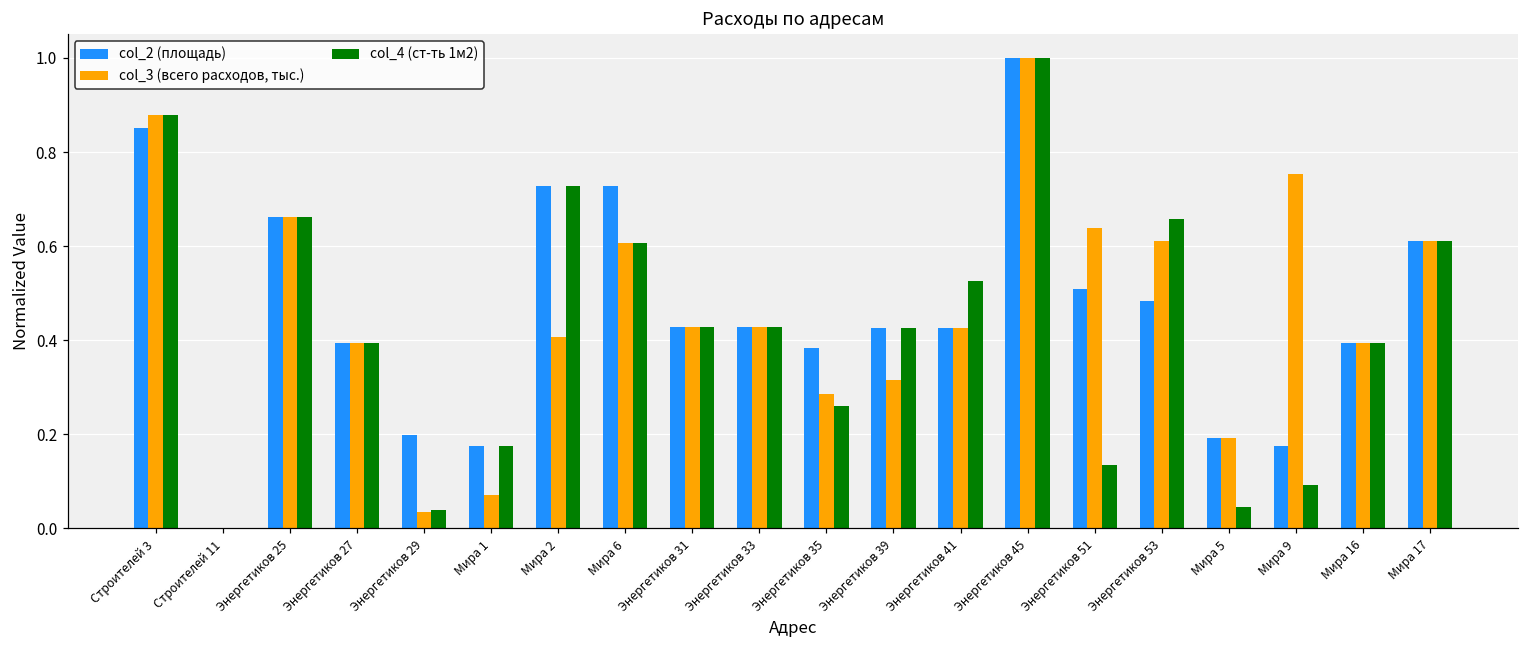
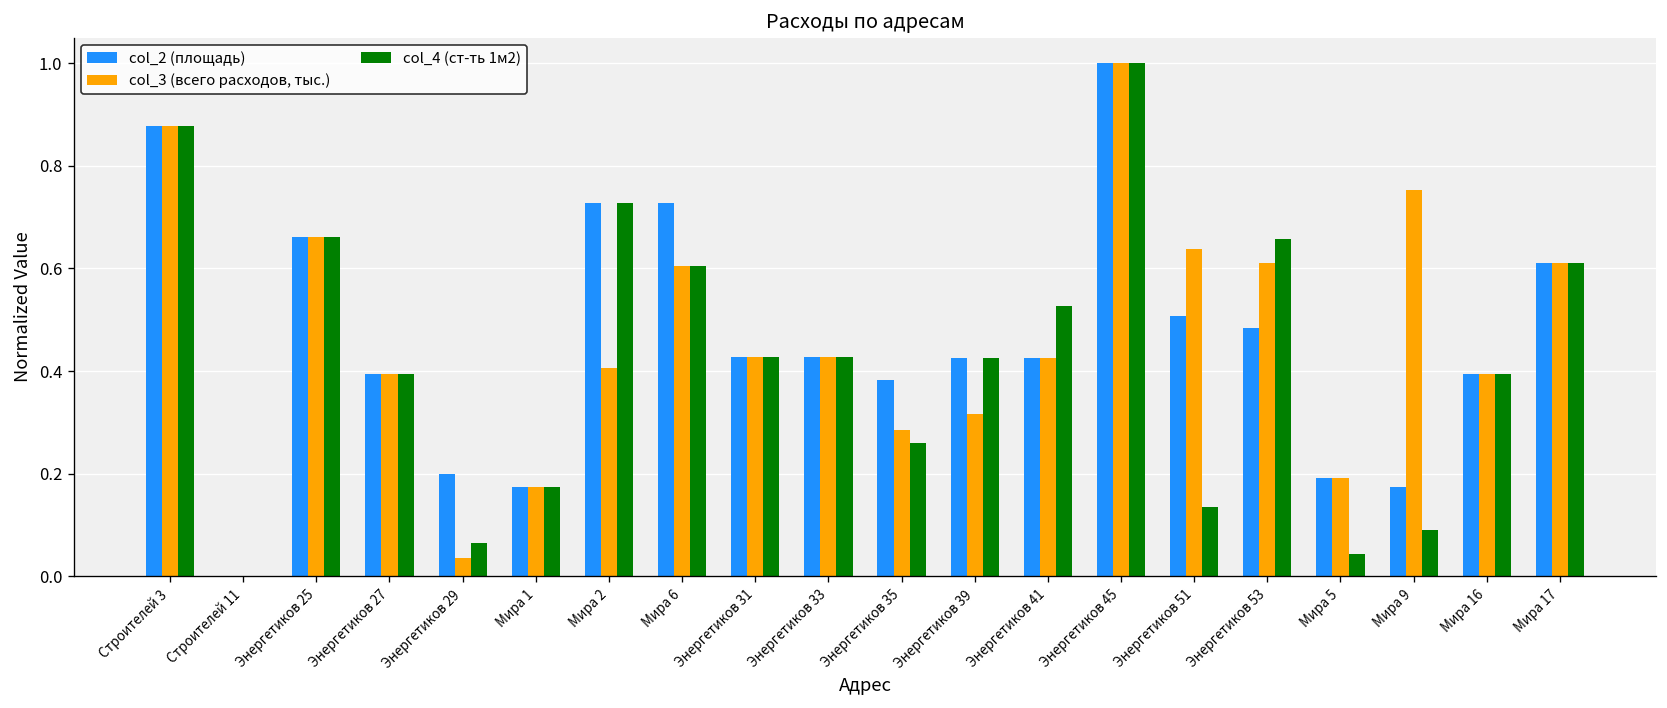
col_2 (площадь), Строителей 3: 0.85 -> 0.88
col_4 (ст-ть 1м2), Энергетиков 29: 0.04 -> 0.07
col_3 (всего расходов, тыс.), Мира 1: 0.07 -> 0.17
